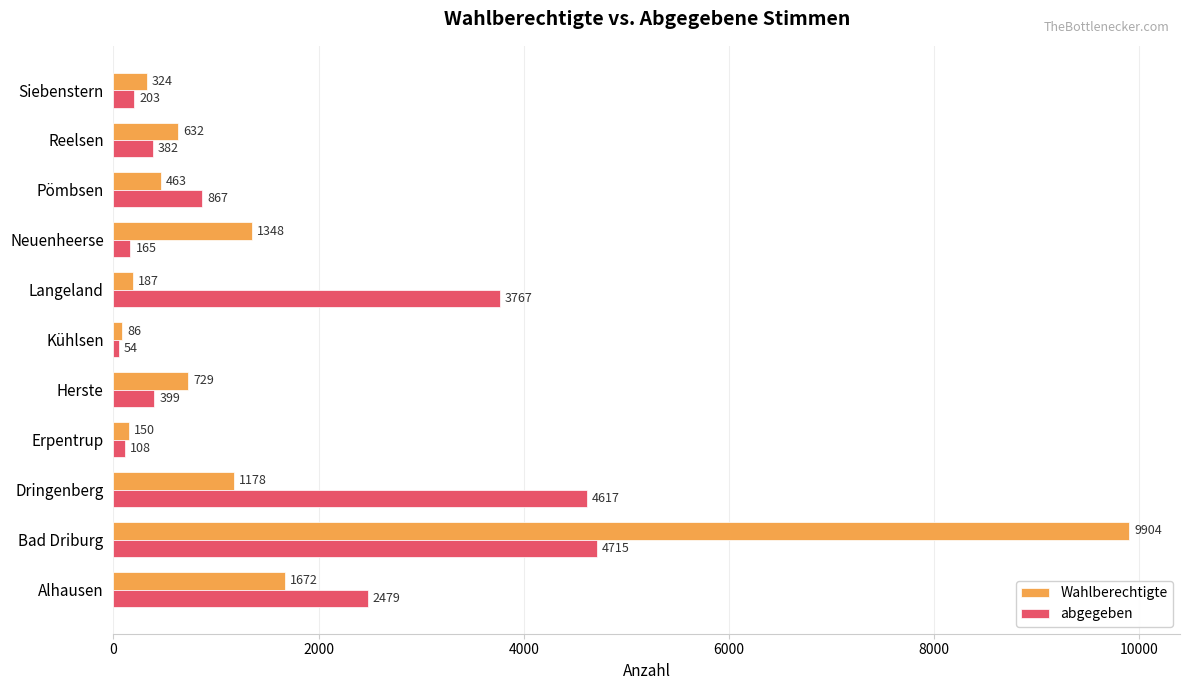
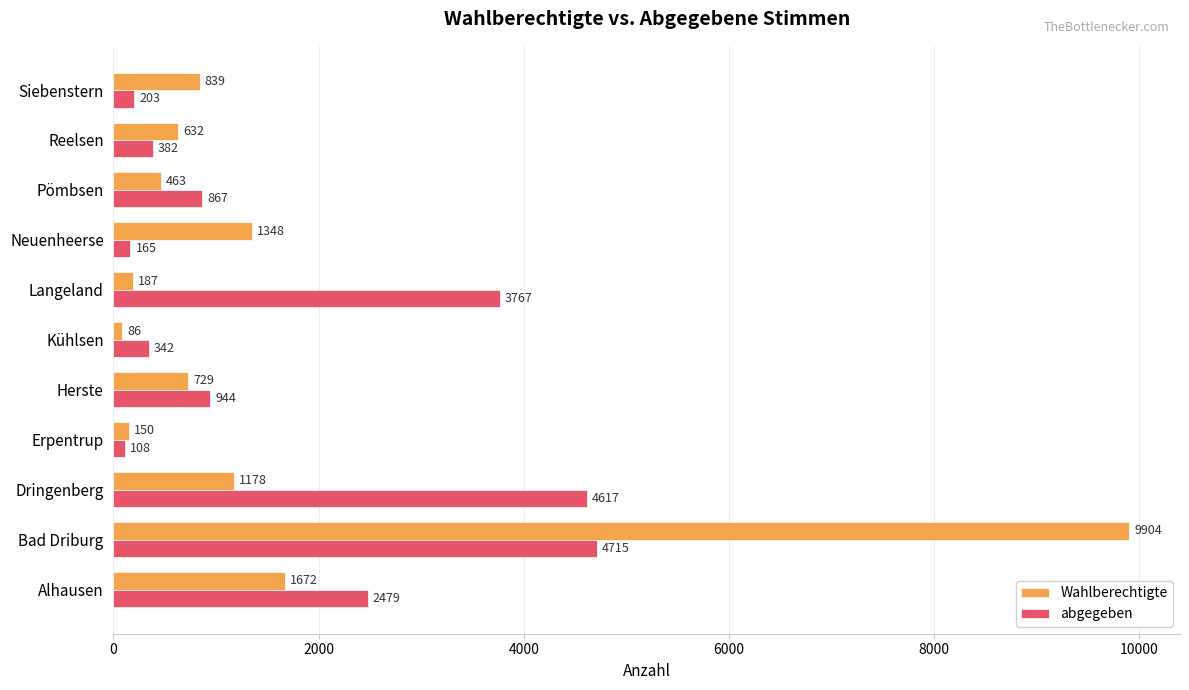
Wahlberechtigte, Siebenstern: 324 -> 839
abgegeben, Kühlsen: 54 -> 342
abgegeben, Herste: 399 -> 944
